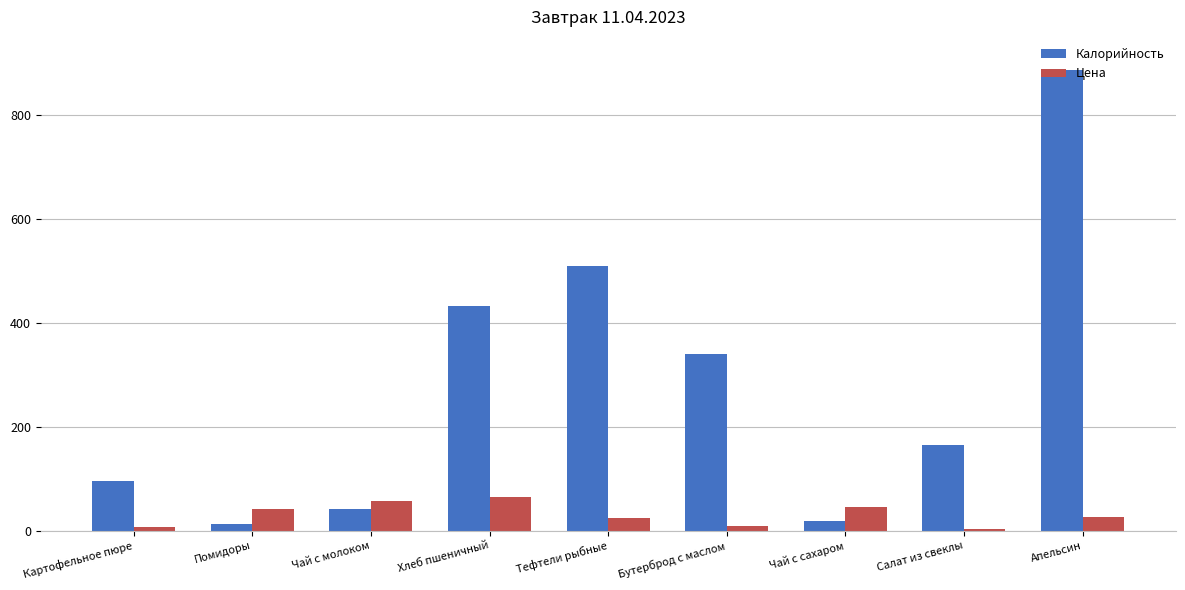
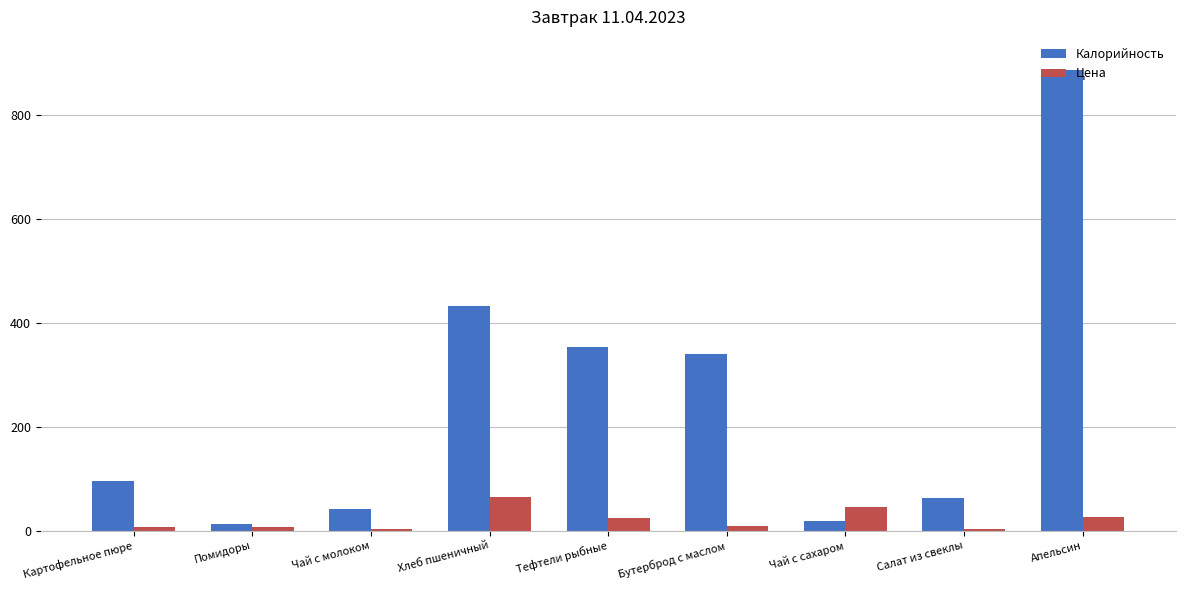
Цена, Помидоры: 40 -> 10
Цена, Чай с молоком: 60 -> 0
Калорийность, Тефтели рыбные: 510 -> 350
Калорийность, Салат из свеклы: 170 -> 60
